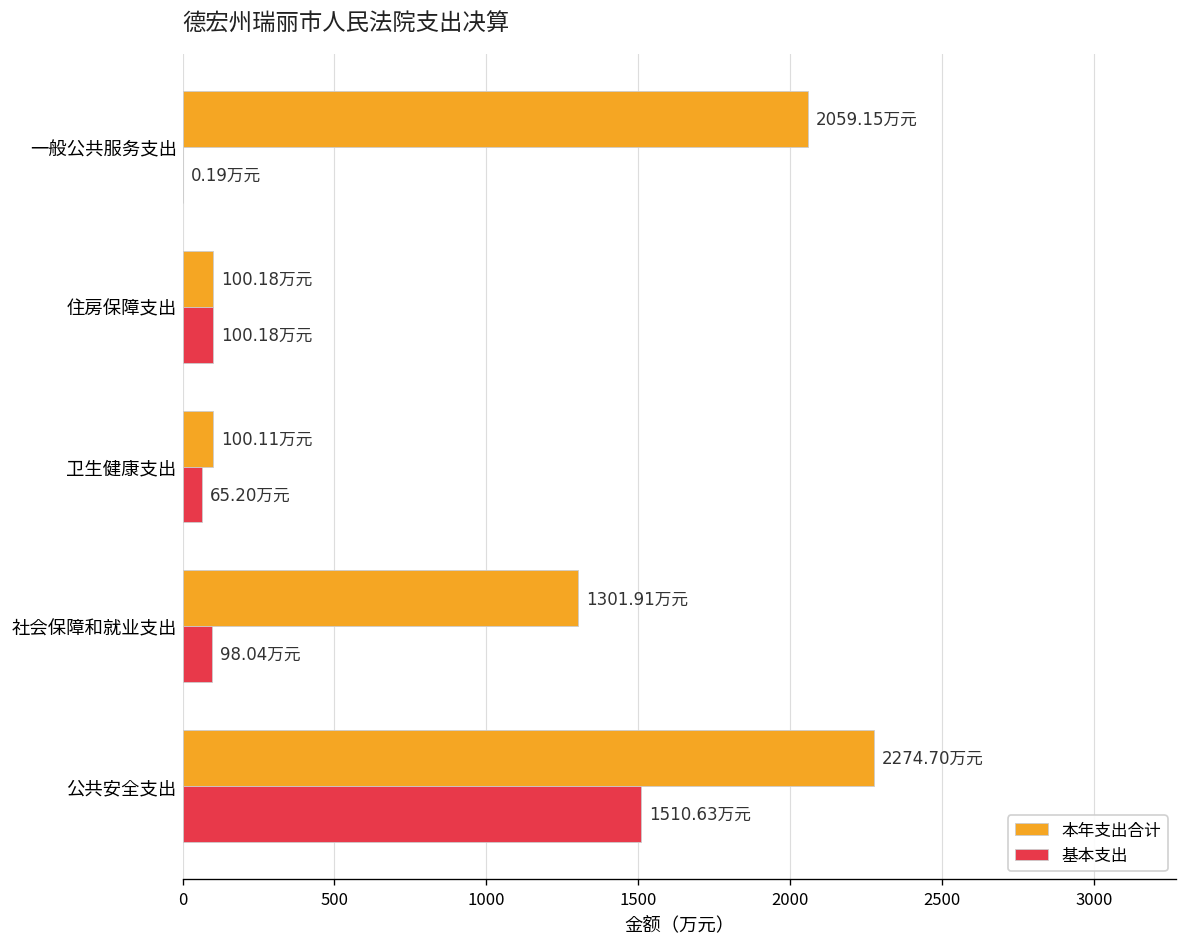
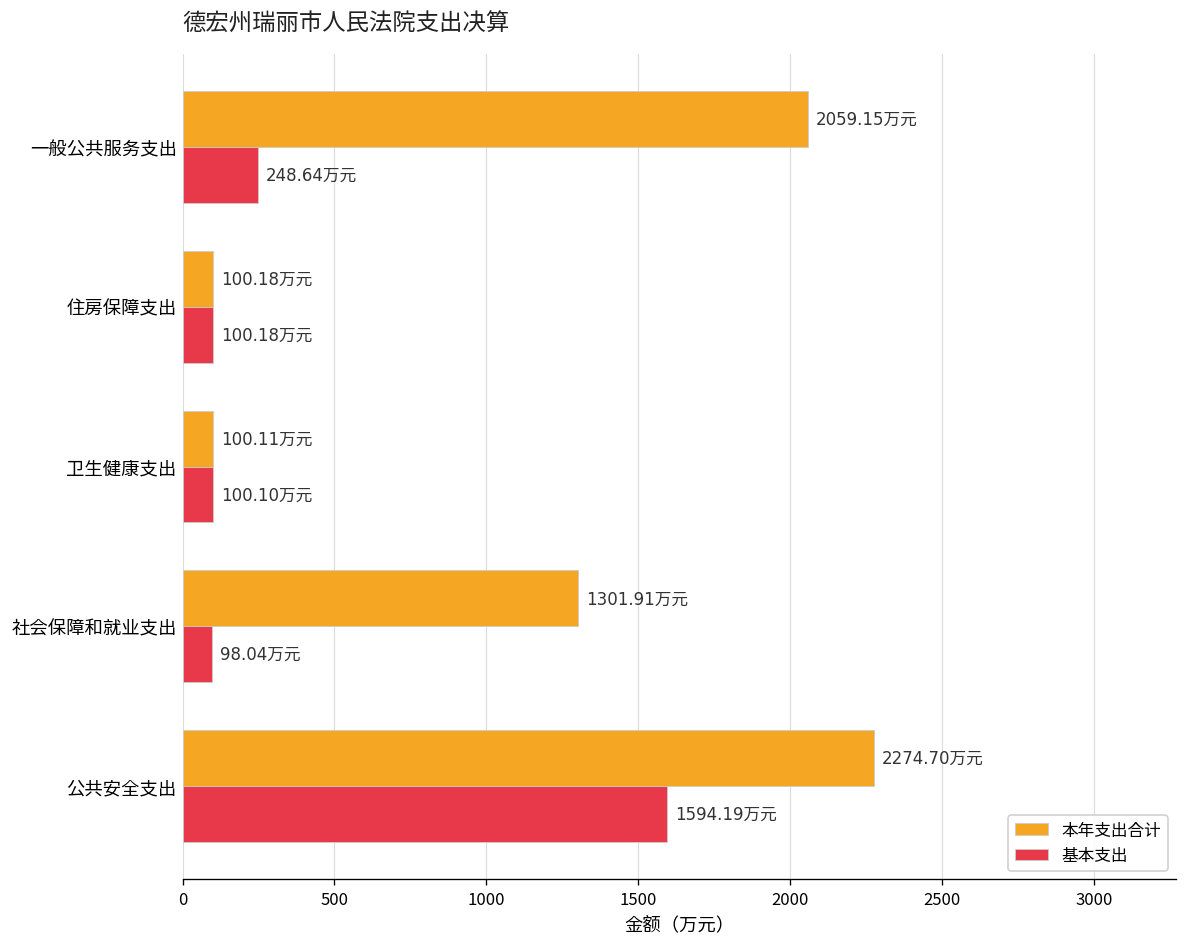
基本支出, 一般公共服务支出: 0.19 -> 248.64
基本支出, 卫生健康支出: 65.20 -> 100.10
基本支出, 公共安全支出: 1510.63 -> 1594.19
